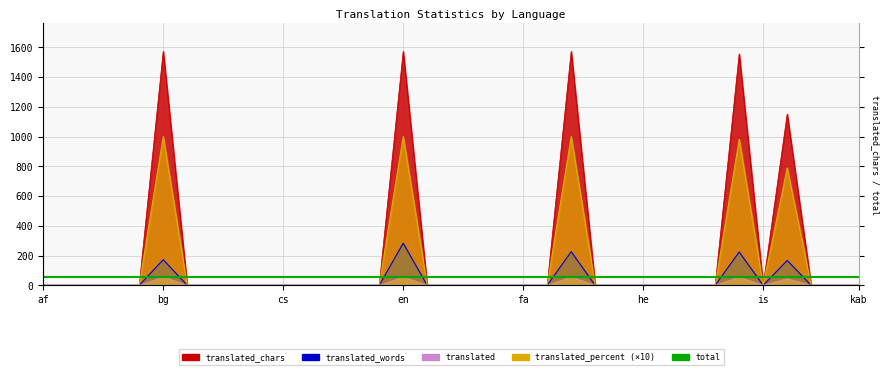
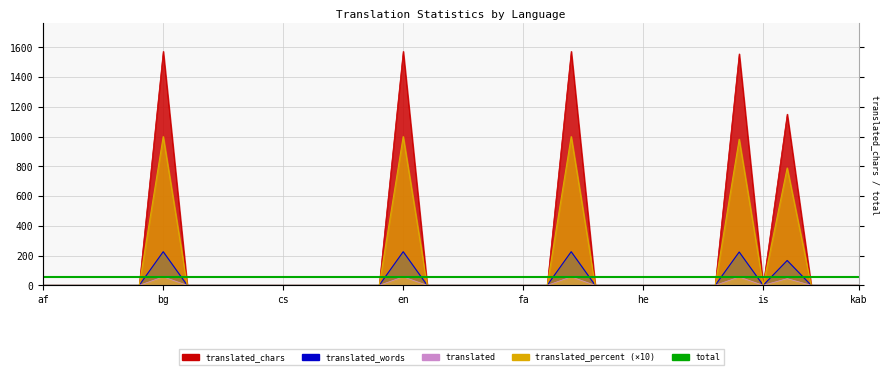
translated_words, bg: 170 -> 230
translated_words, en: 280 -> 230
